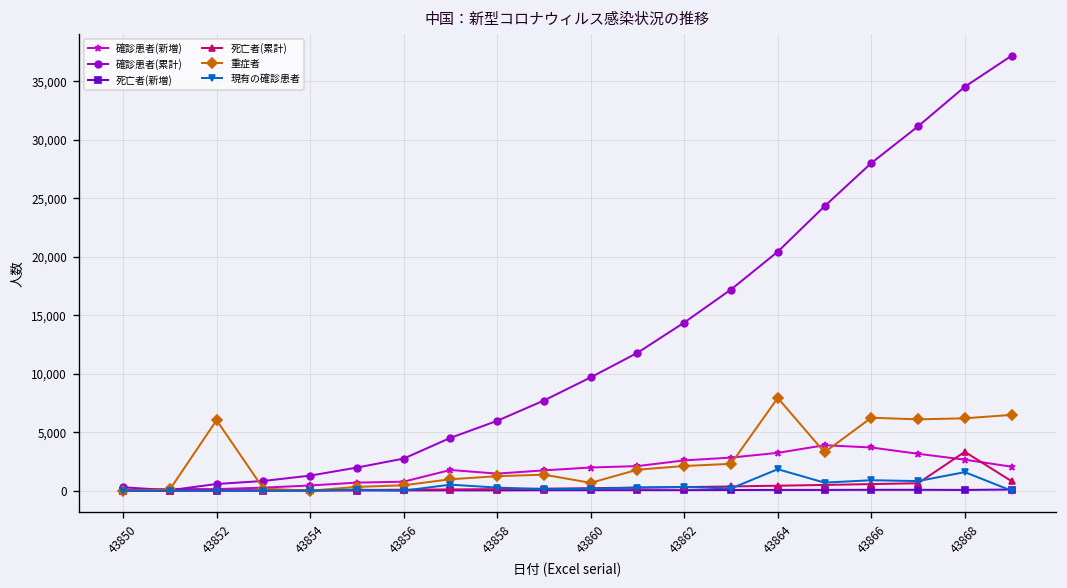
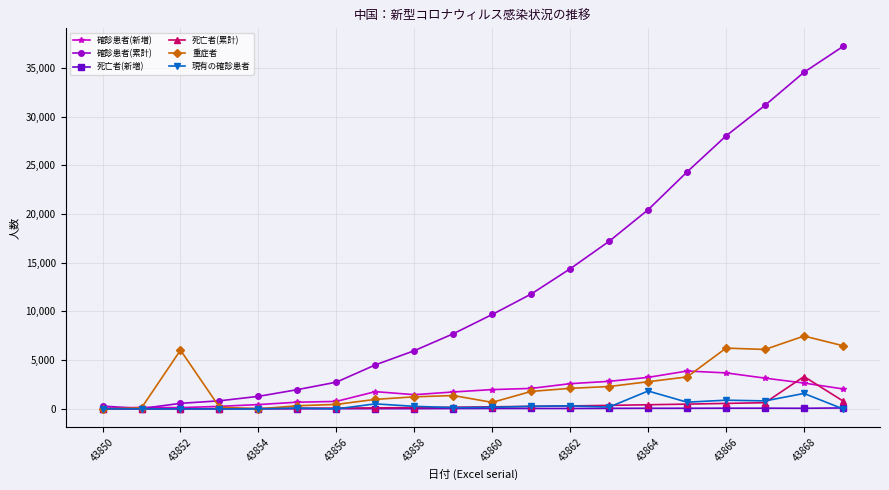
重症者, 43864: 8,000 -> 3,000
重症者, 43868: 6,000 -> 7,000
